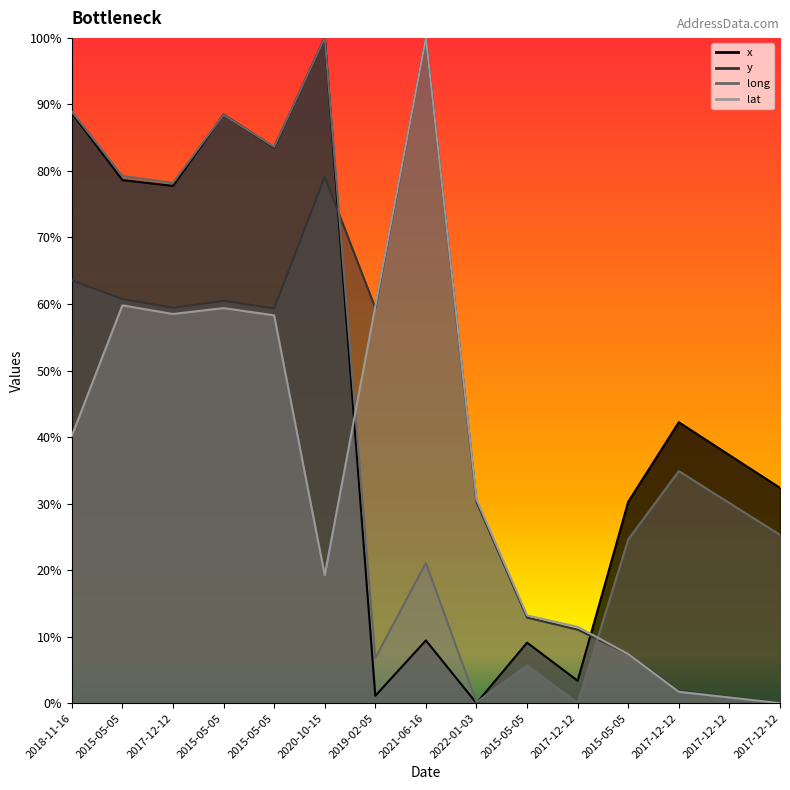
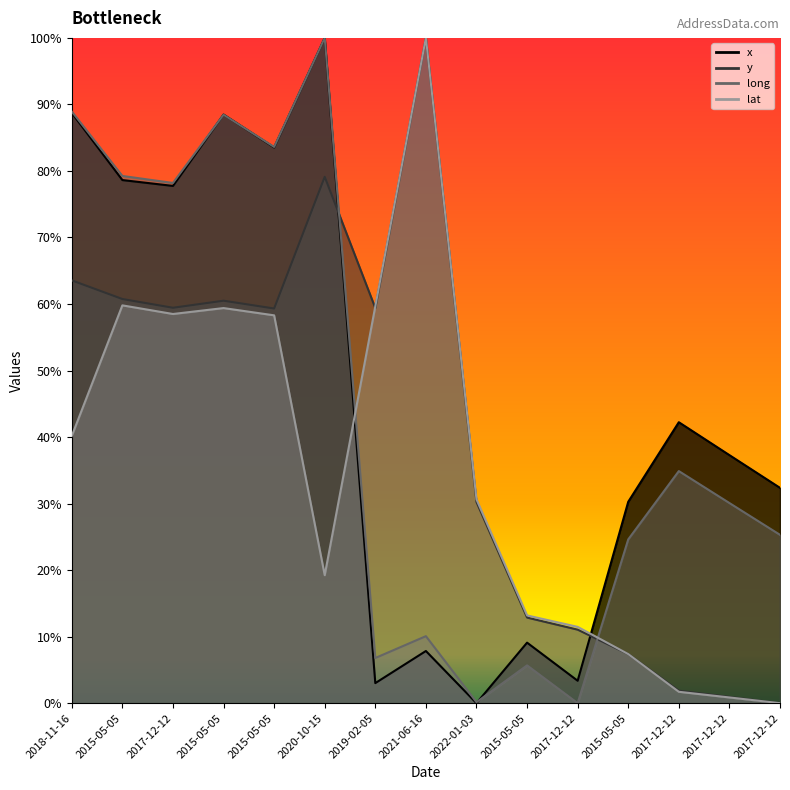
x, 2019-02-05: 1% -> 3%
x, 2021-06-16: 9% -> 8%
long, 2021-06-16: 21% -> 10%
